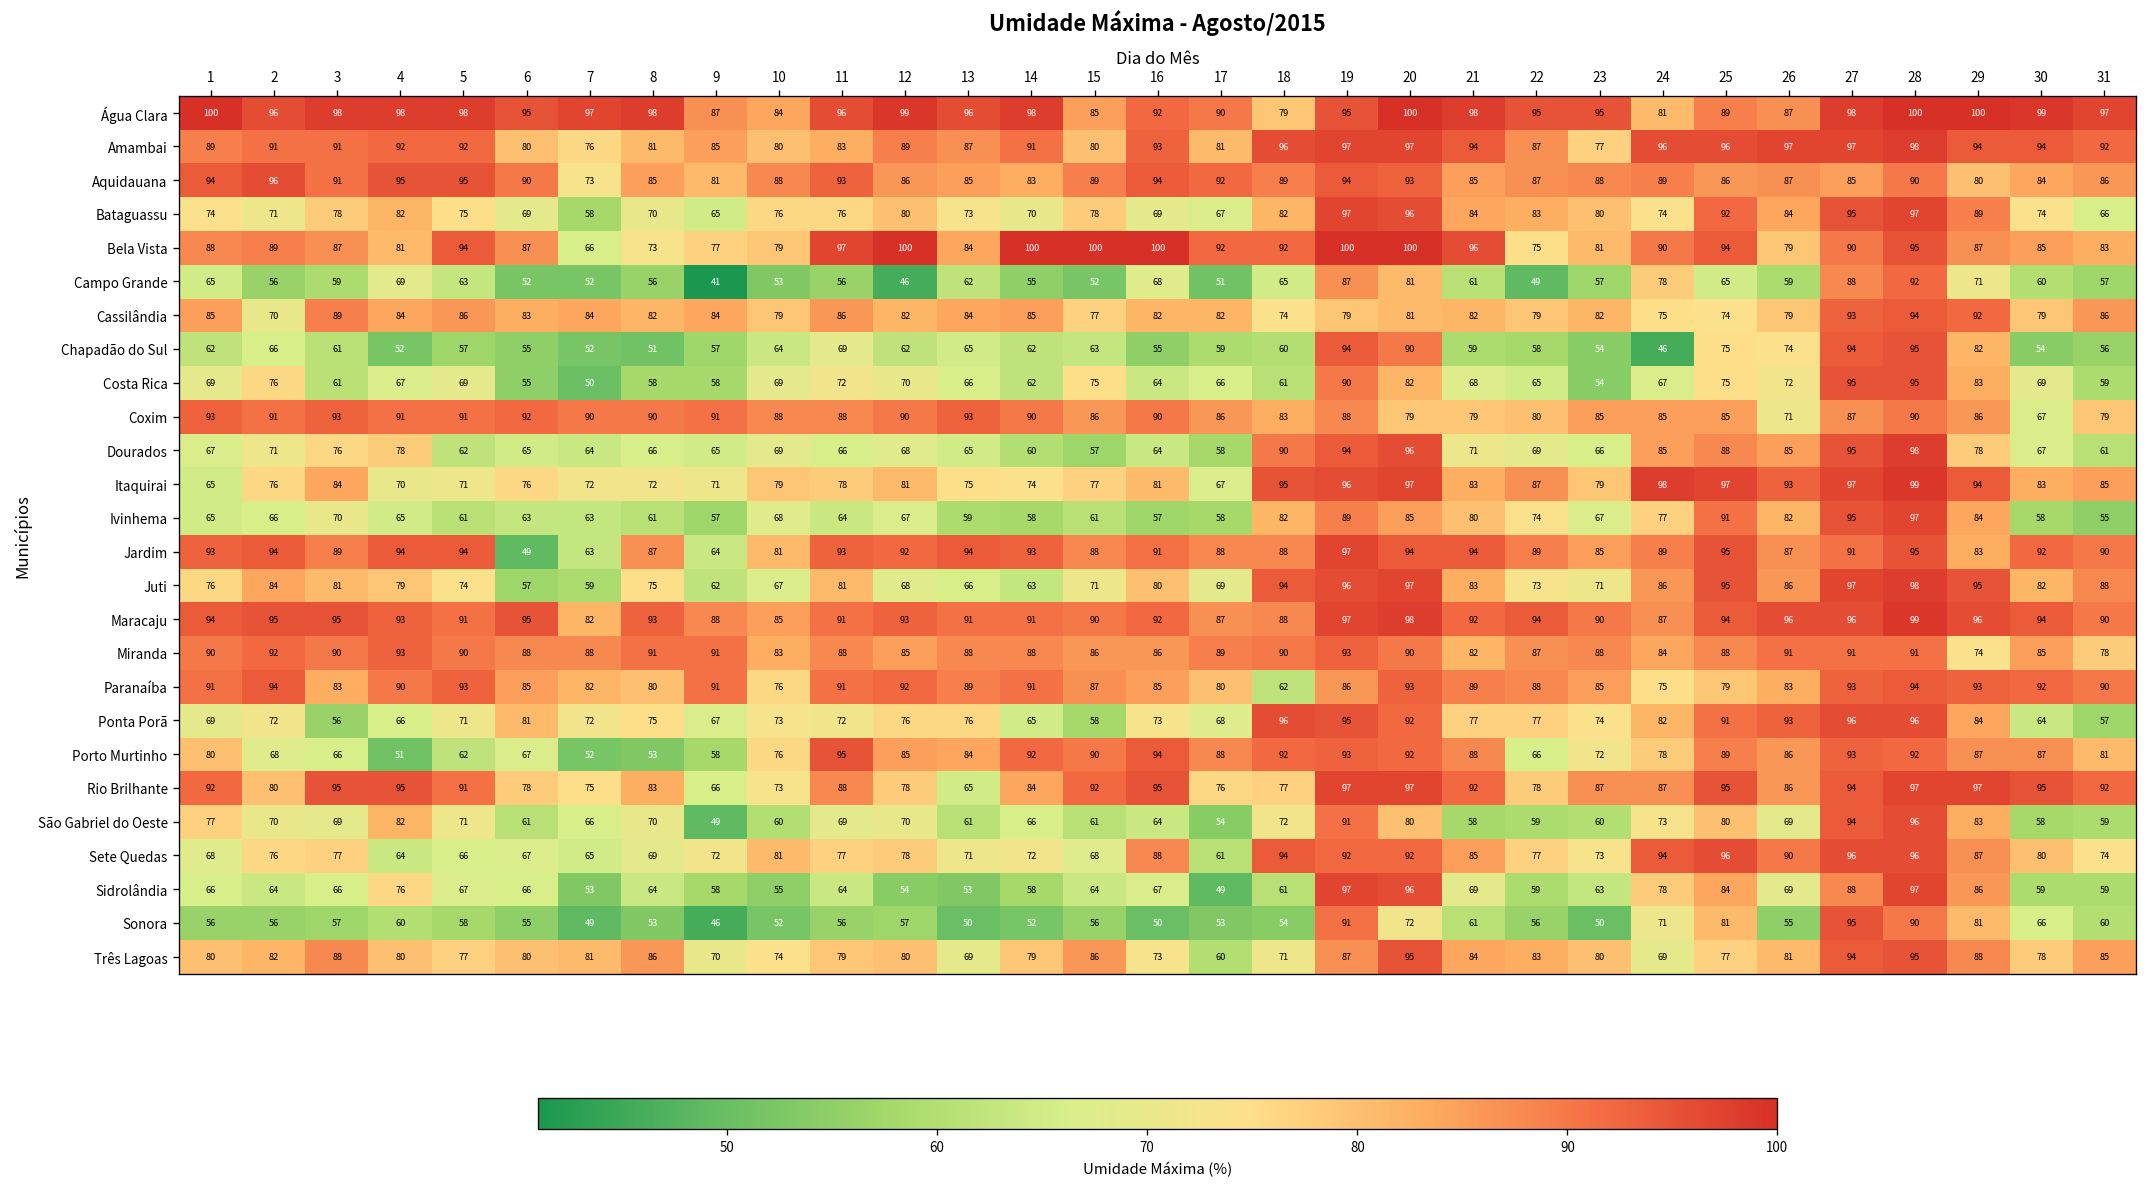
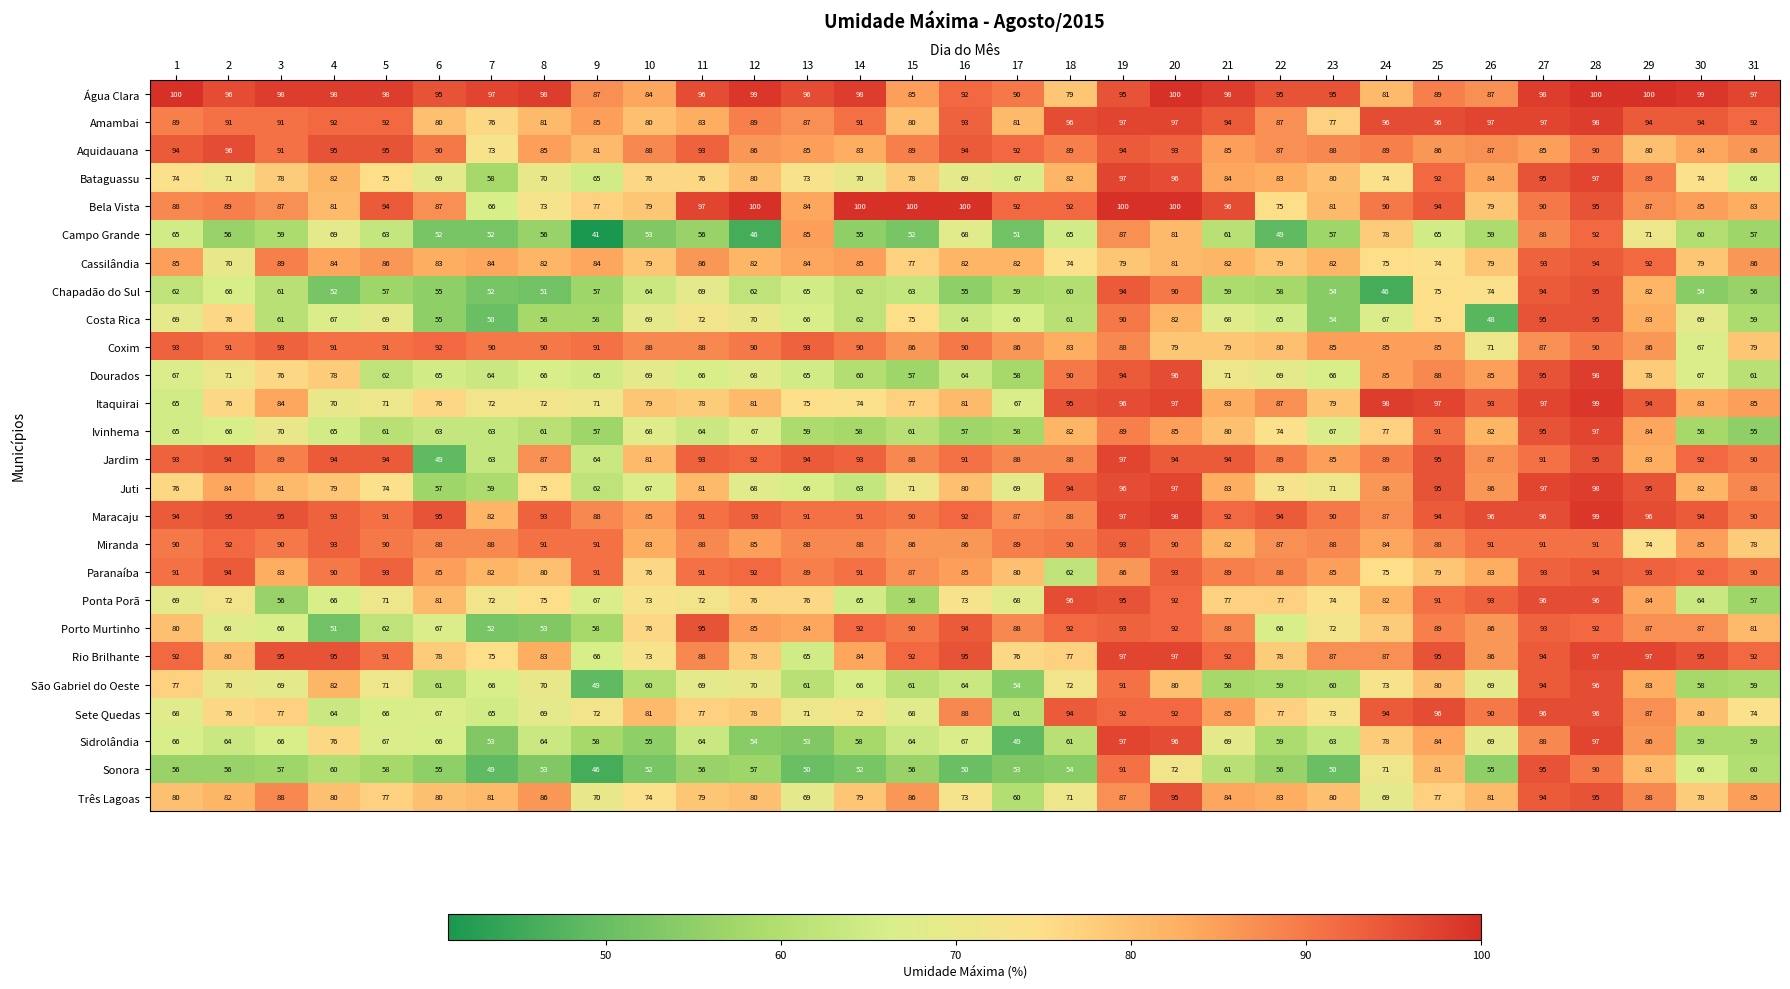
Campo Grande, 13: 62 -> 85
Costa Rica, 26: 72 -> 48
